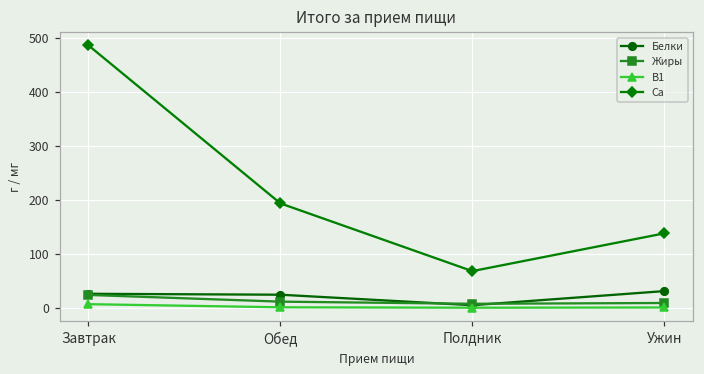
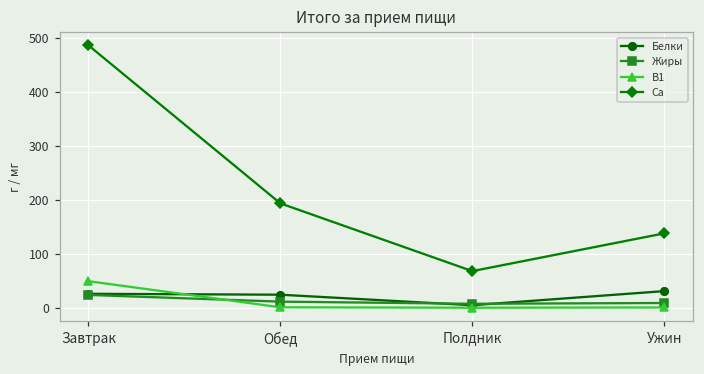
B1, Завтрак: 10 -> 50
